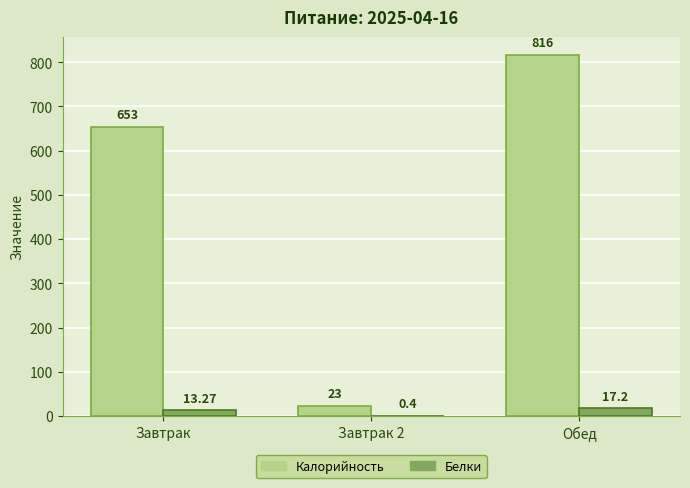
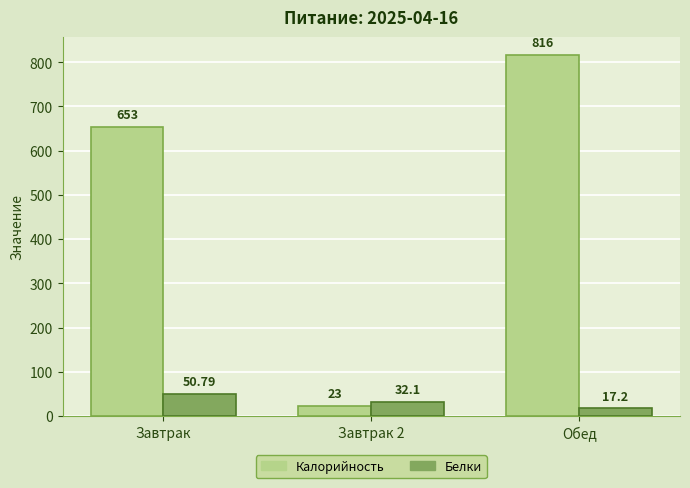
Белки, Завтрак: 13.27 -> 50.79
Белки, Завтрак 2: 0.4 -> 32.1
